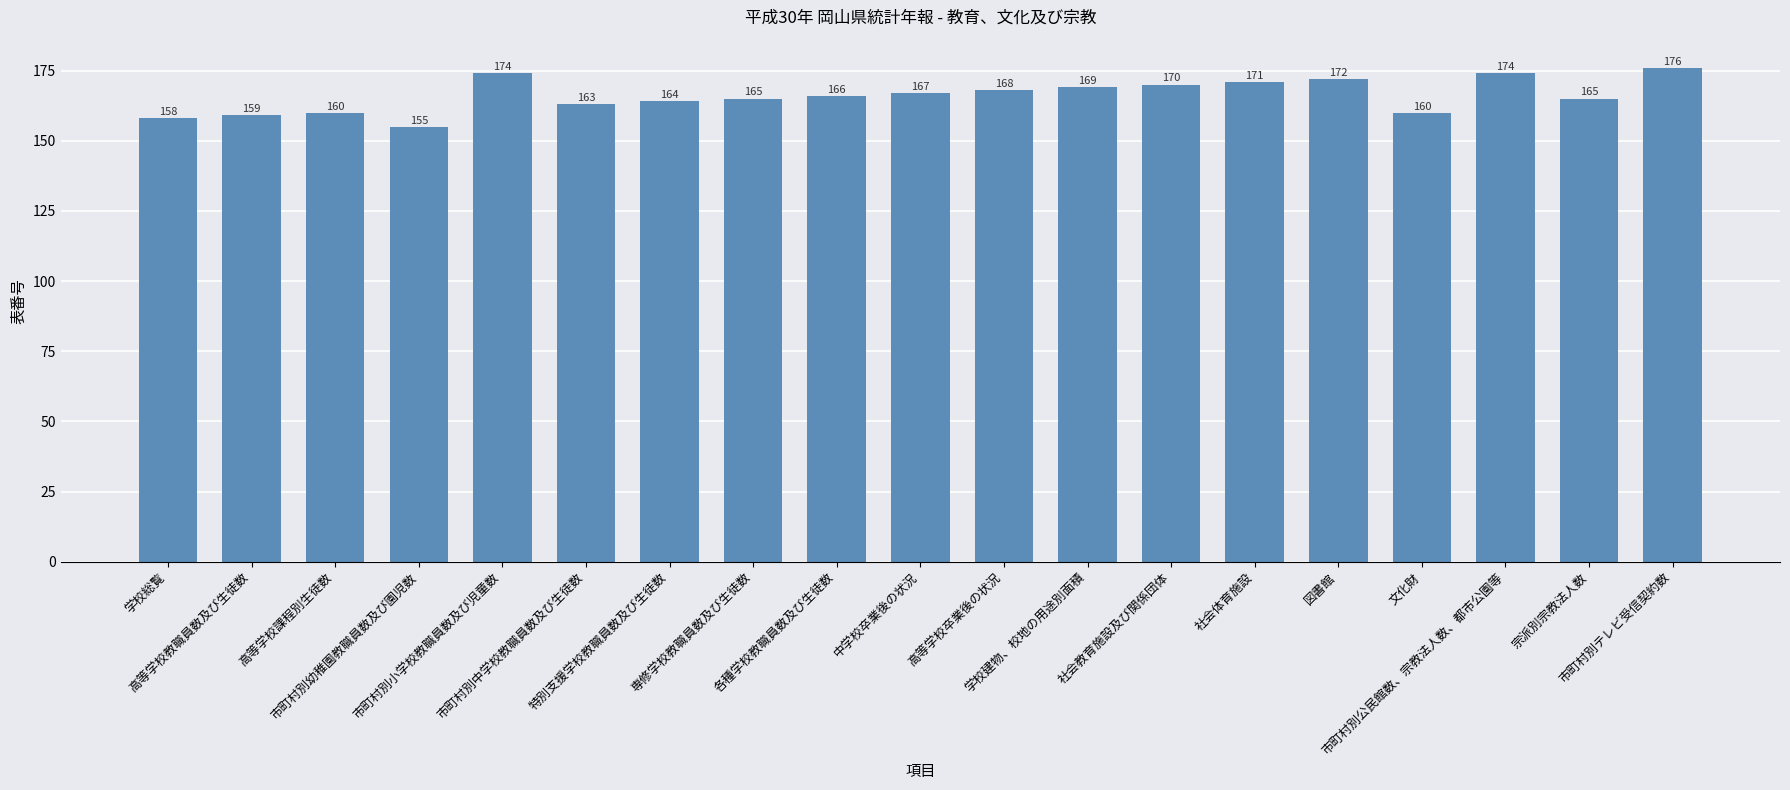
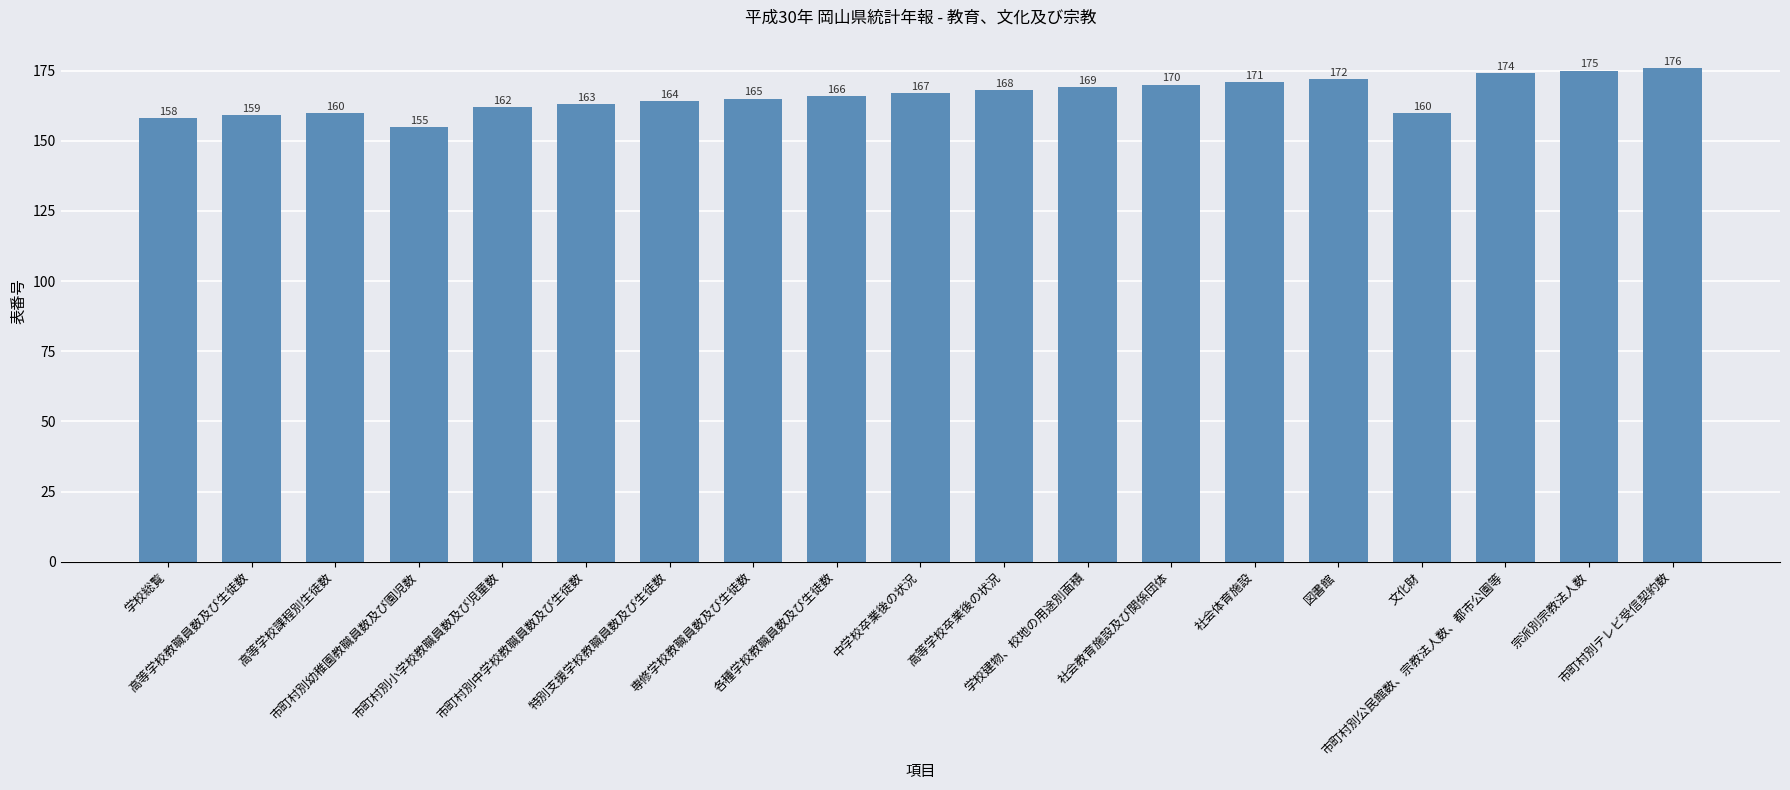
市町村別小学校教職員数及び児童数: 174 -> 162
宗派別宗教法人数: 165 -> 175
